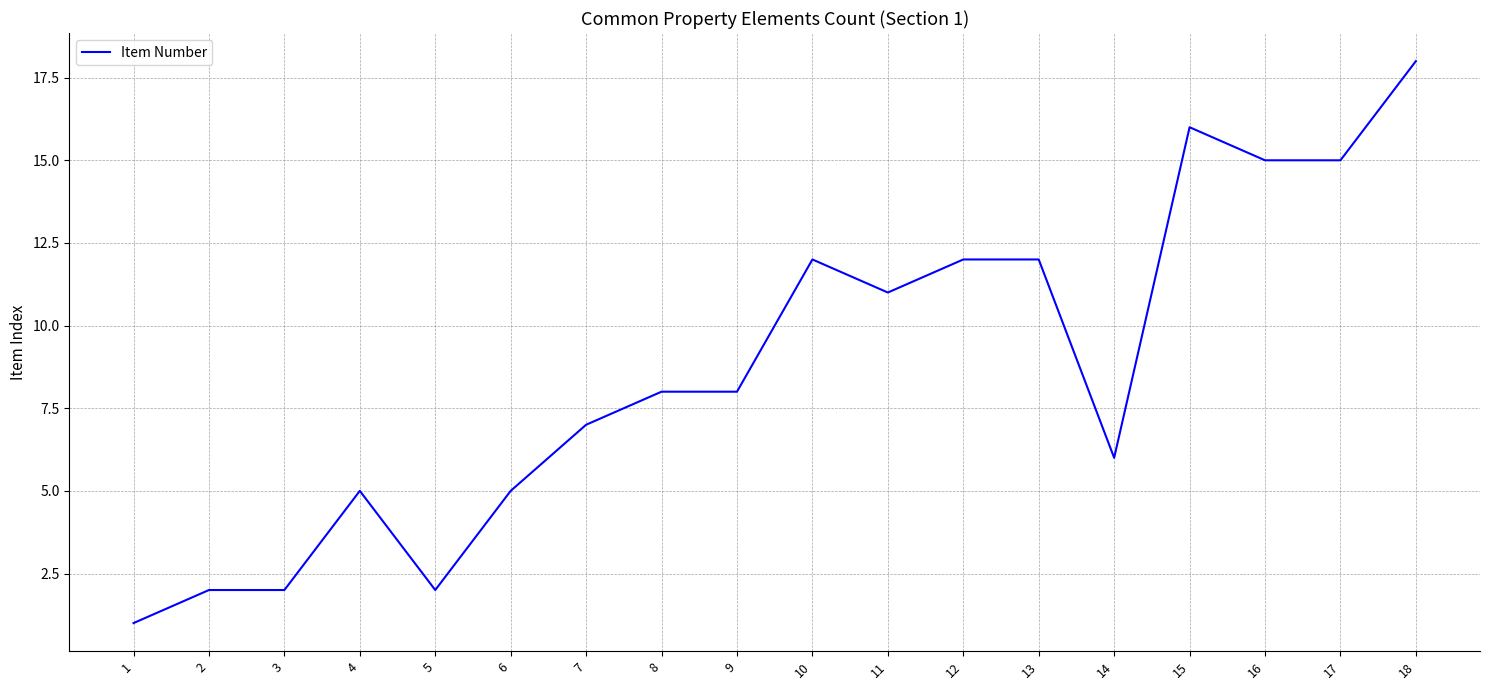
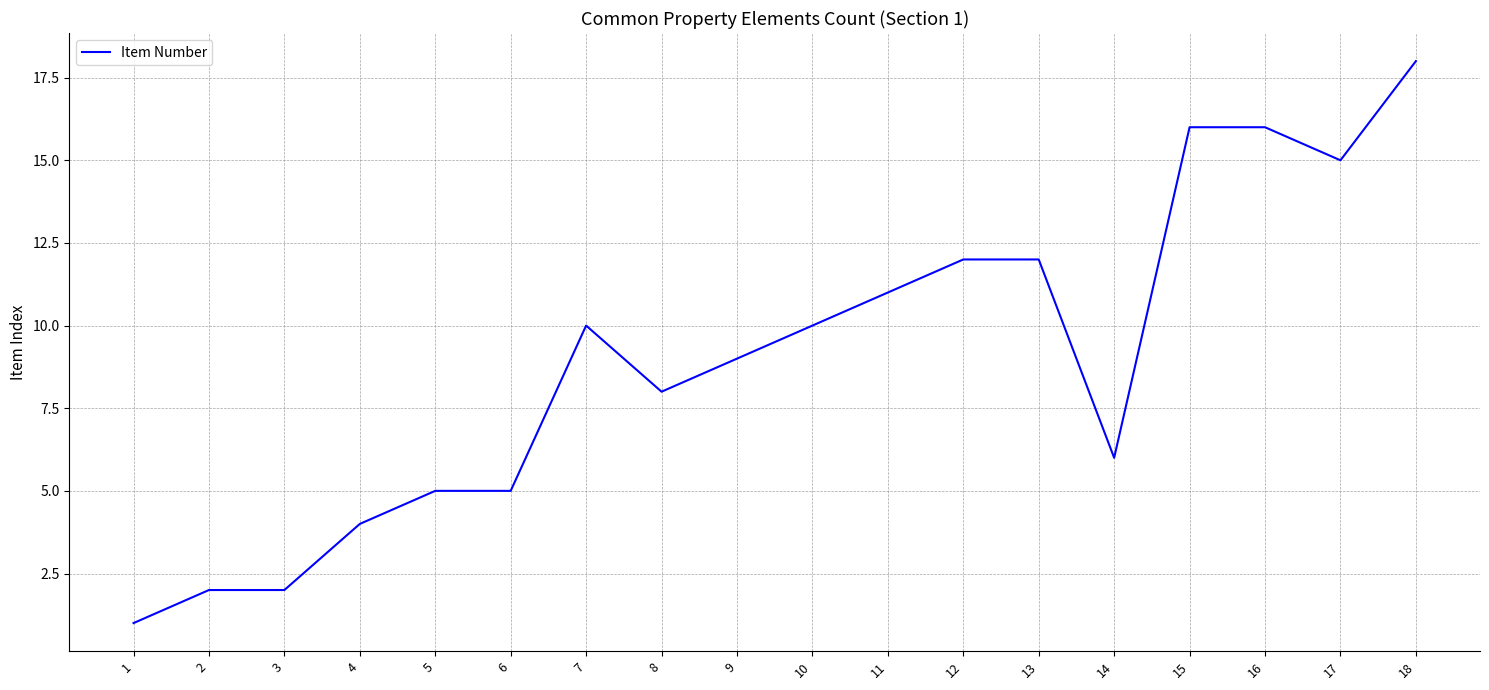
4: 5 -> 4
5: 2 -> 5
7: 7 -> 10
9: 8 -> 9
10: 12 -> 10
16: 15 -> 16
